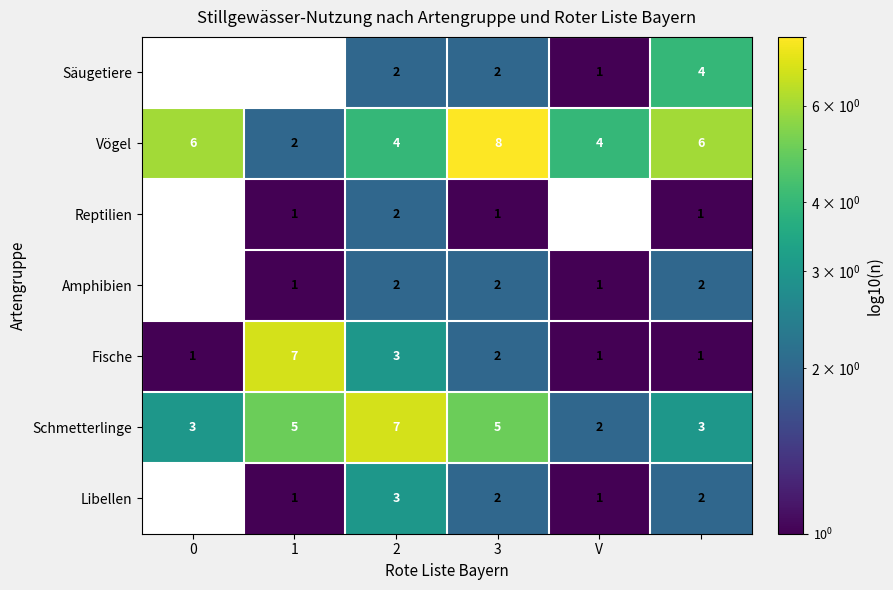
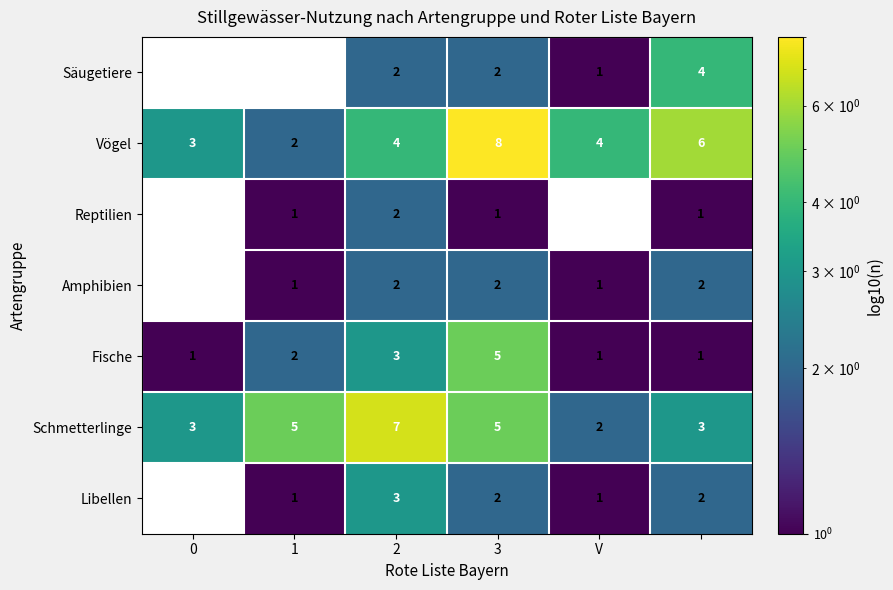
Vögel, 0: 6 -> 3
Fische, 1: 7 -> 2
Fische, 3: 2 -> 5
